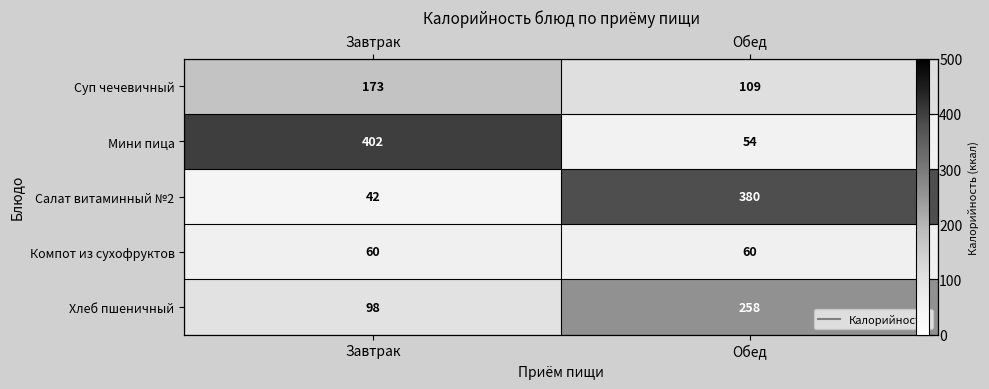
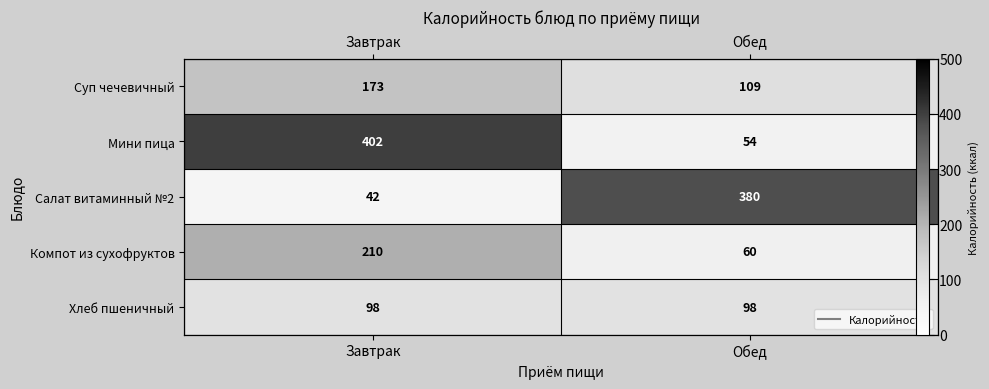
Компот из сухофруктов, Завтрак: 60 -> 210
Хлеб пшеничный, Обед: 258 -> 98
